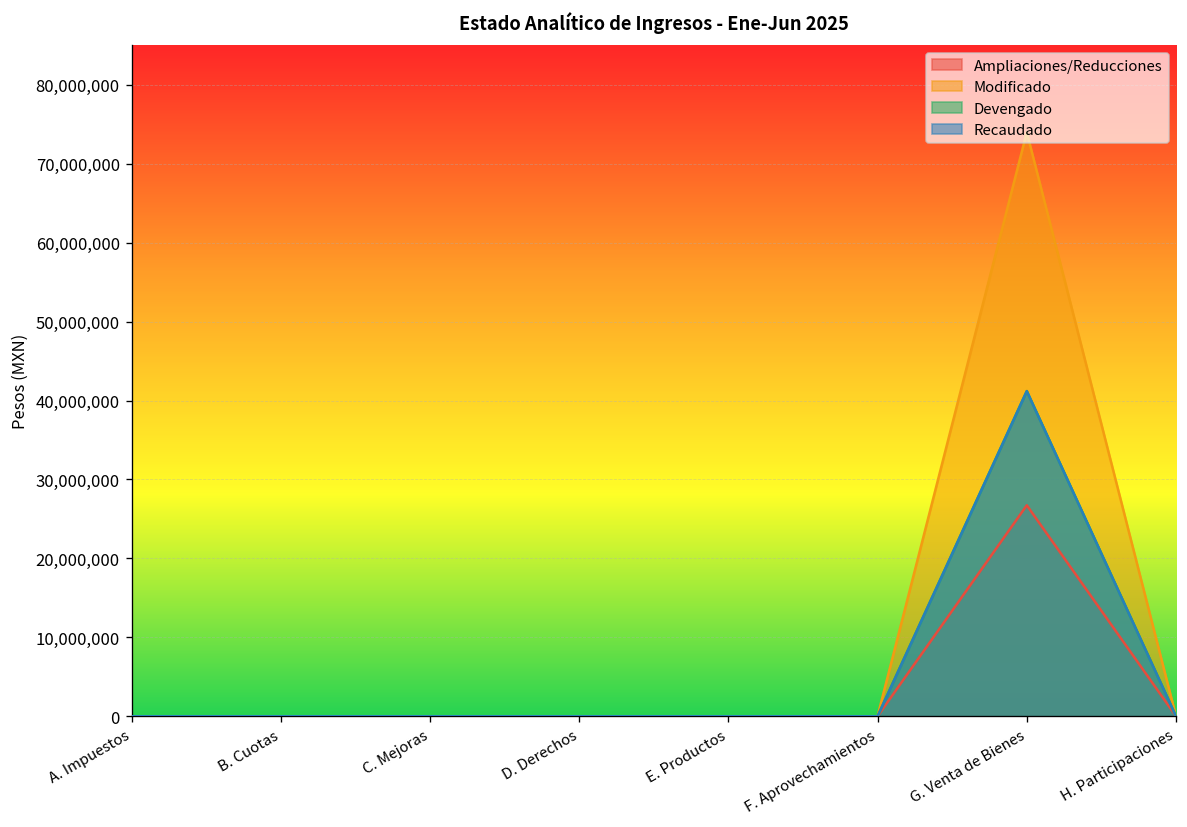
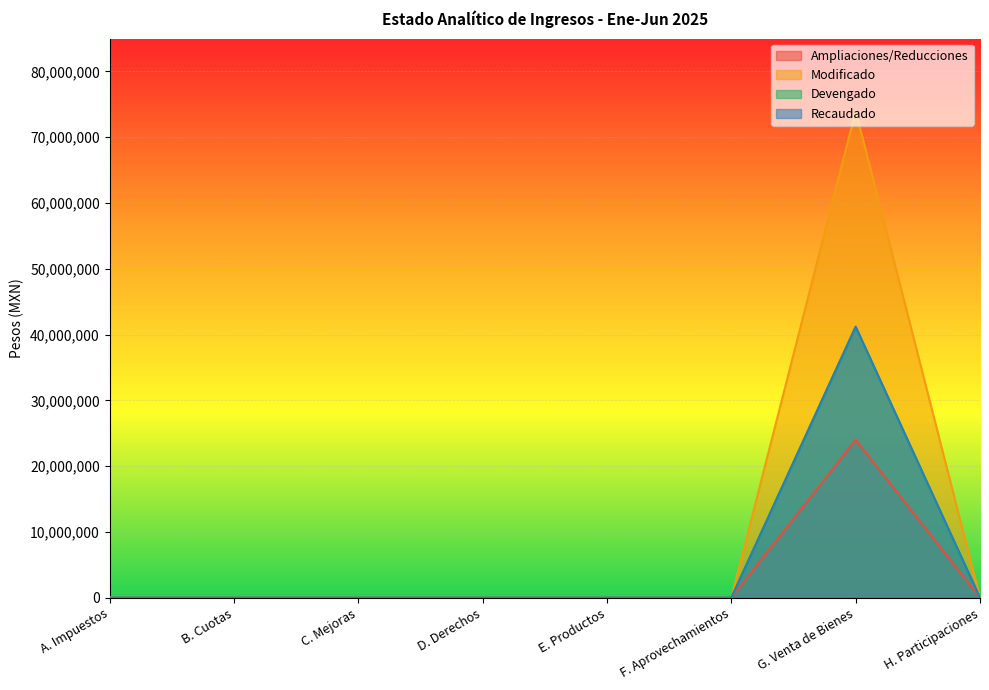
Ampliaciones/Reducciones, G. Venta de Bienes: 27,000,000 -> 24,000,000
